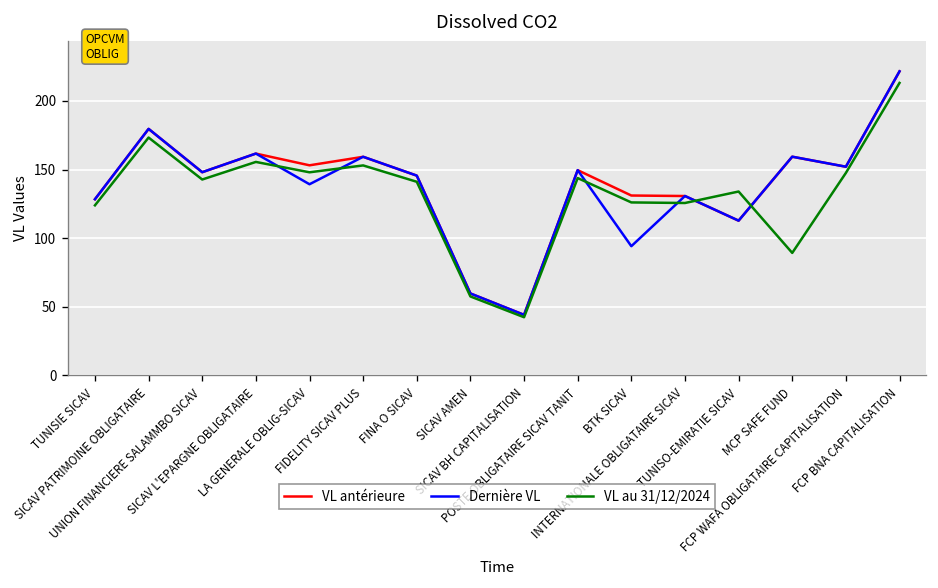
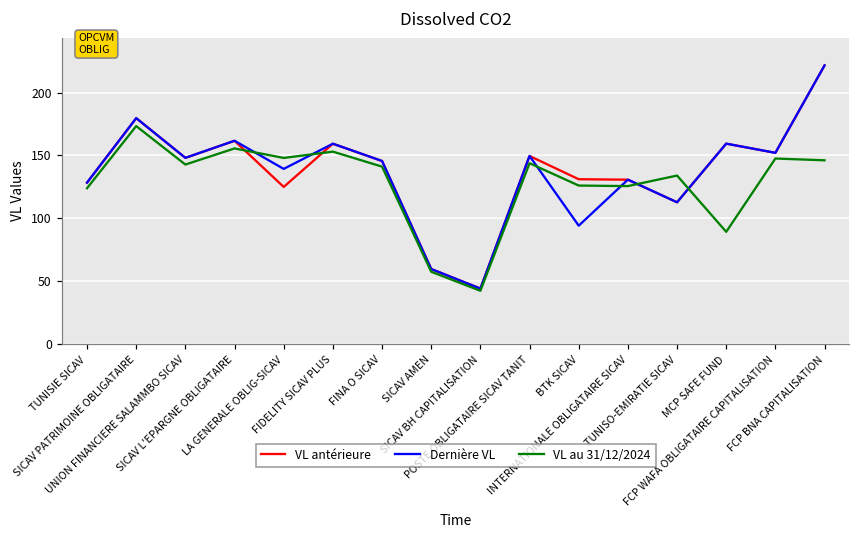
VL antérieure, LA GENERALE OBLIG-SICAV: 153 -> 125
VL au 31/12/2024, FCP BNA CAPITALISATION: 213 -> 146
